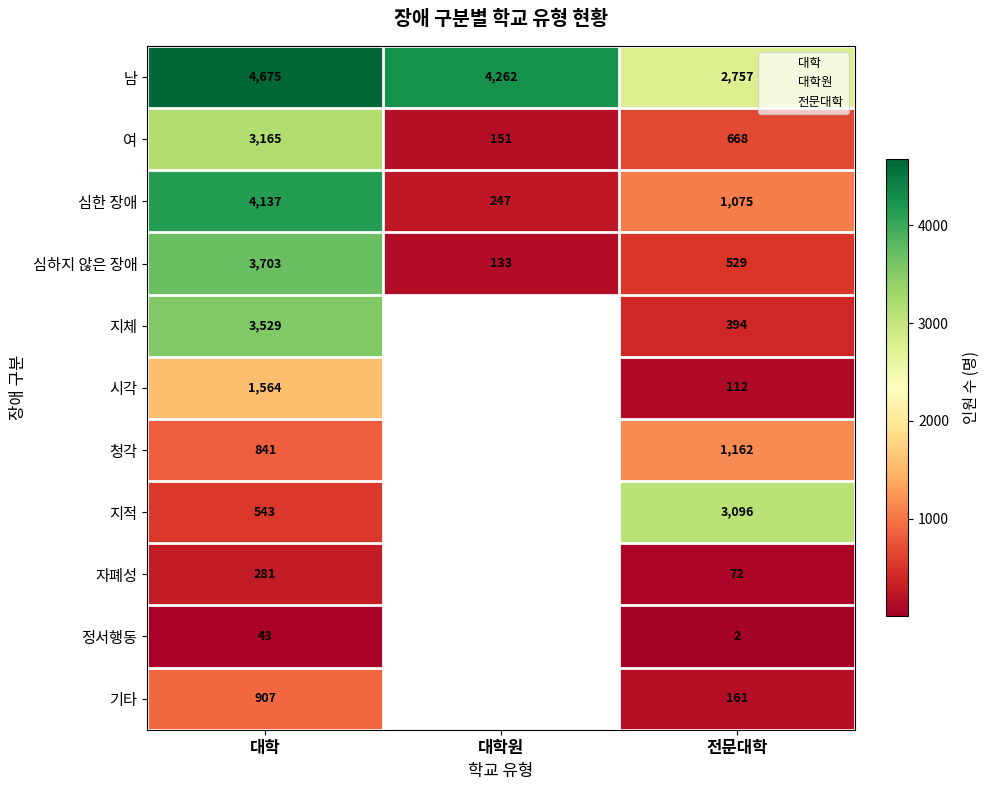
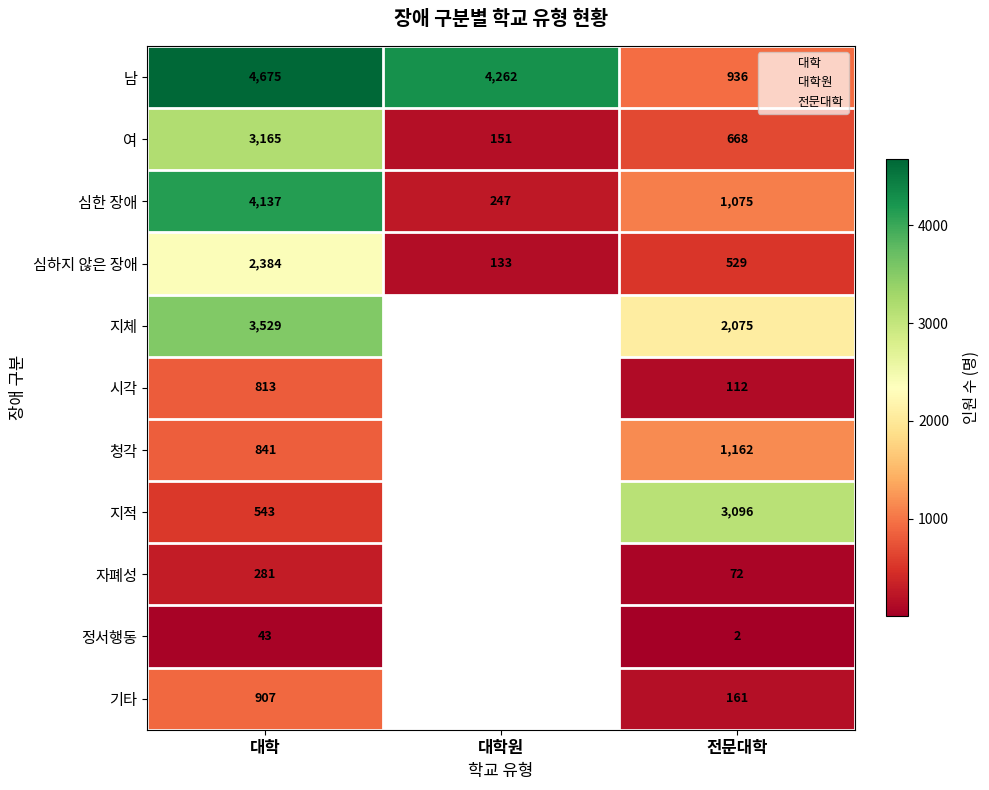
남, 전문대학: 2,757 -> 936
심하지 않은 장애, 대학: 3,703 -> 2,384
지체, 전문대학: 394 -> 2,075
시각, 대학: 1,564 -> 813
